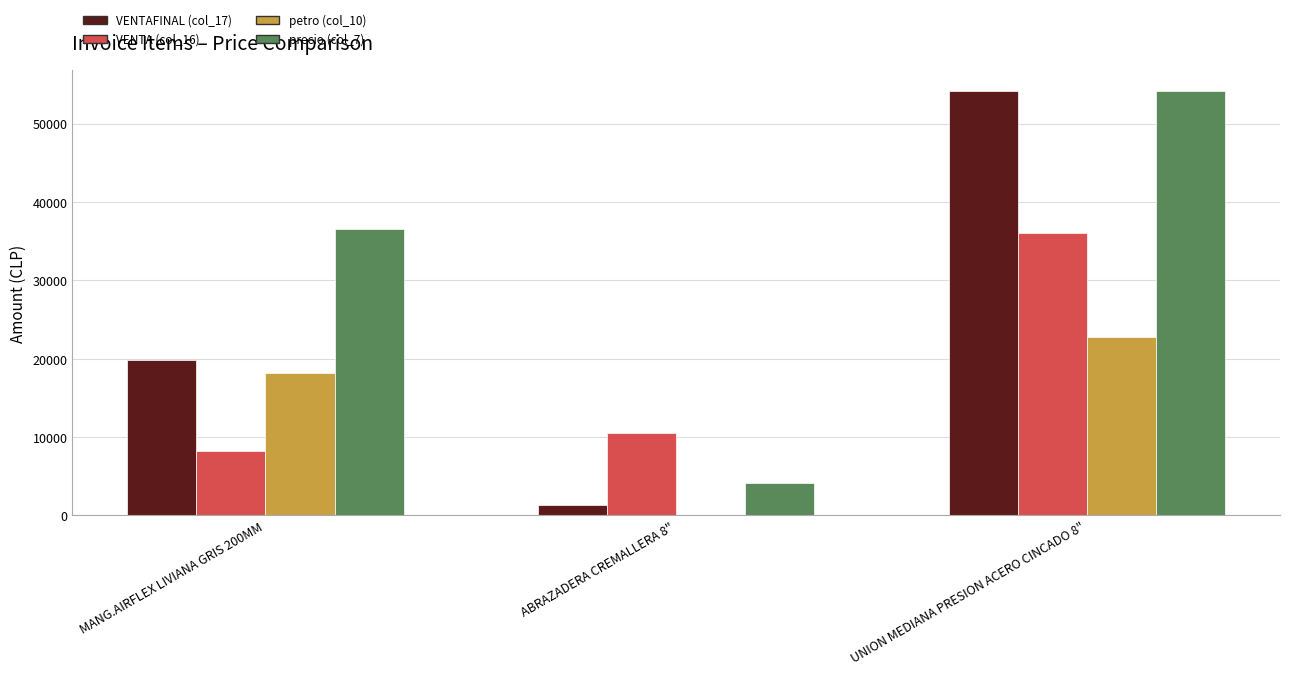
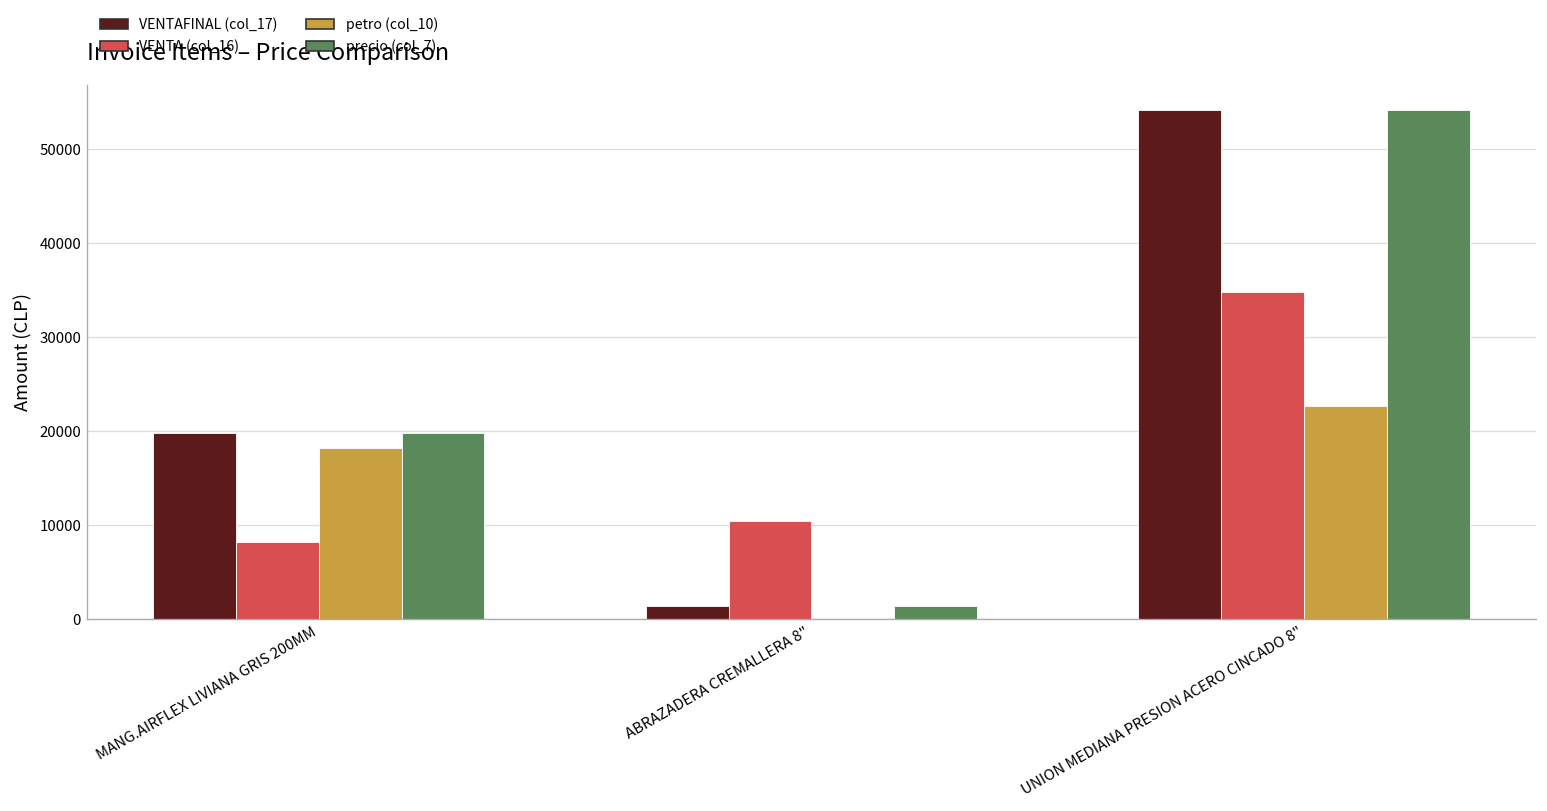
precio (col_7), MANG.AIRFLEX LIVIANA GRIS 200MM: 37000 -> 20000
precio (col_7), ABRAZADERA CREMALLERA 8": 4000 -> 1000
VENTA (col_16), UNION MEDIANA PRESION ACERO CINCADO 8": 36000 -> 35000
